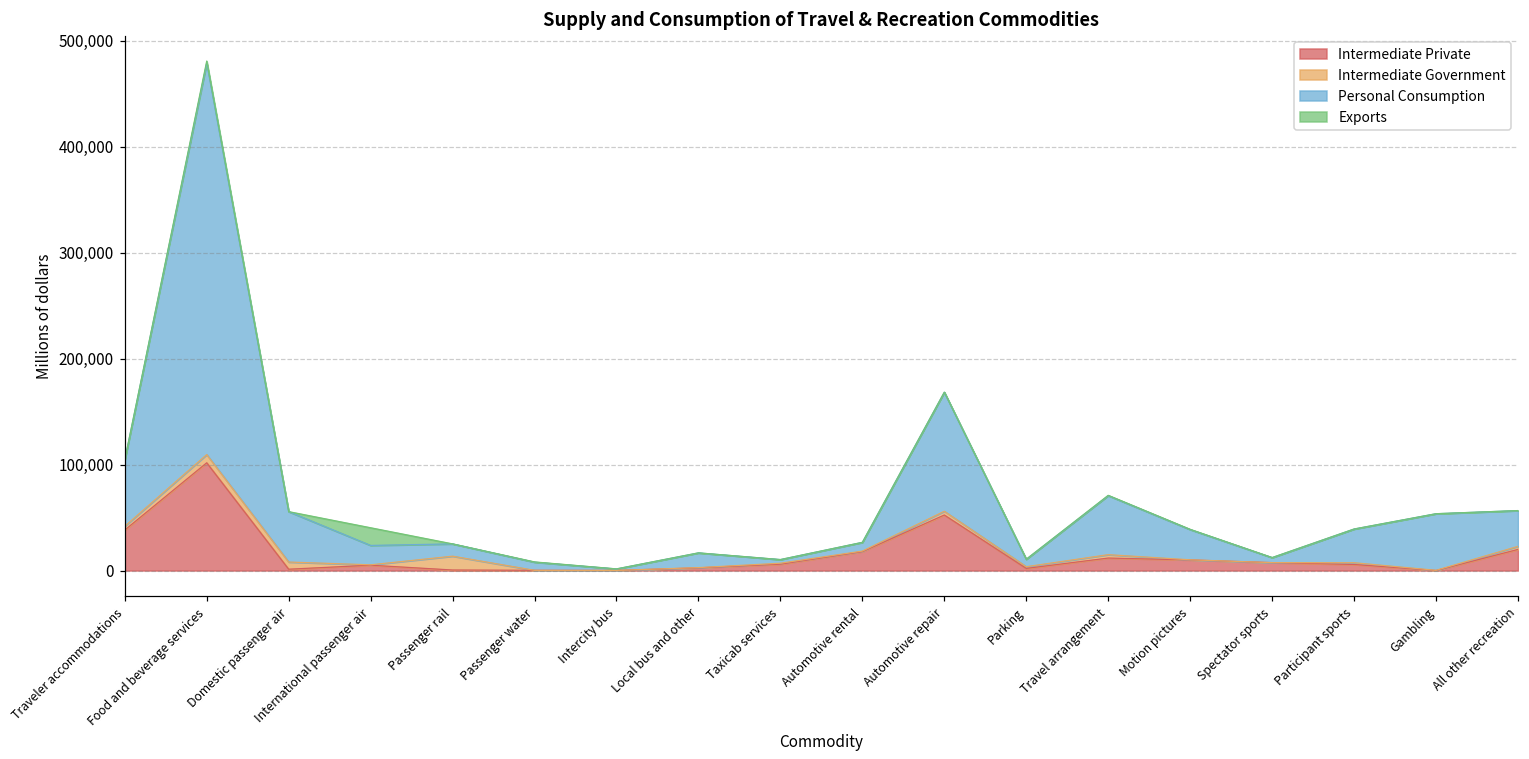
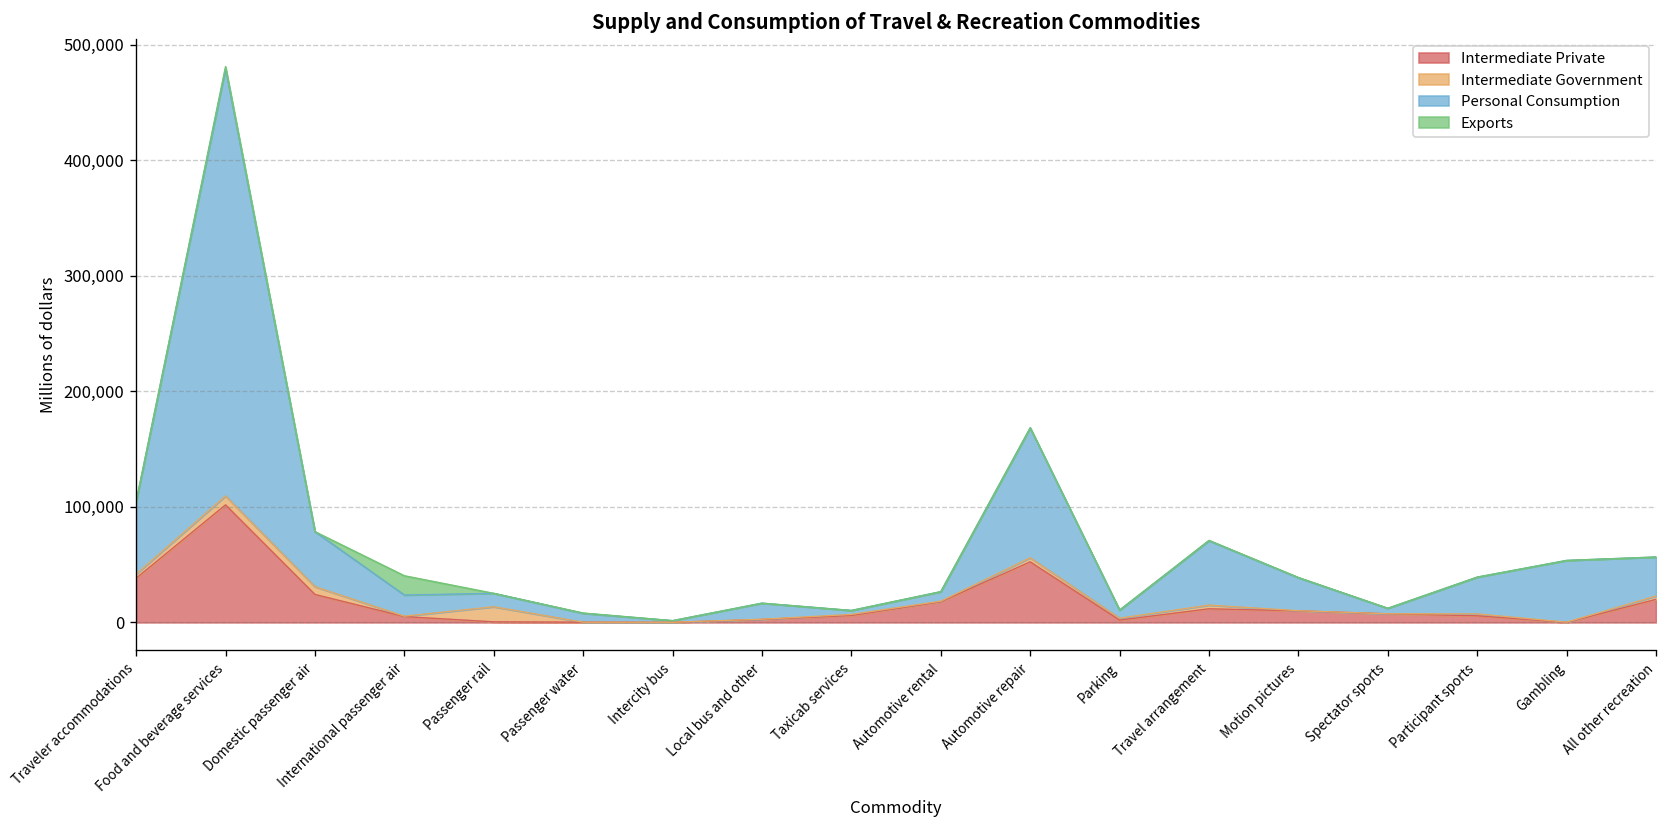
Intermediate Private, Domestic passenger air: 0 -> 20,000
